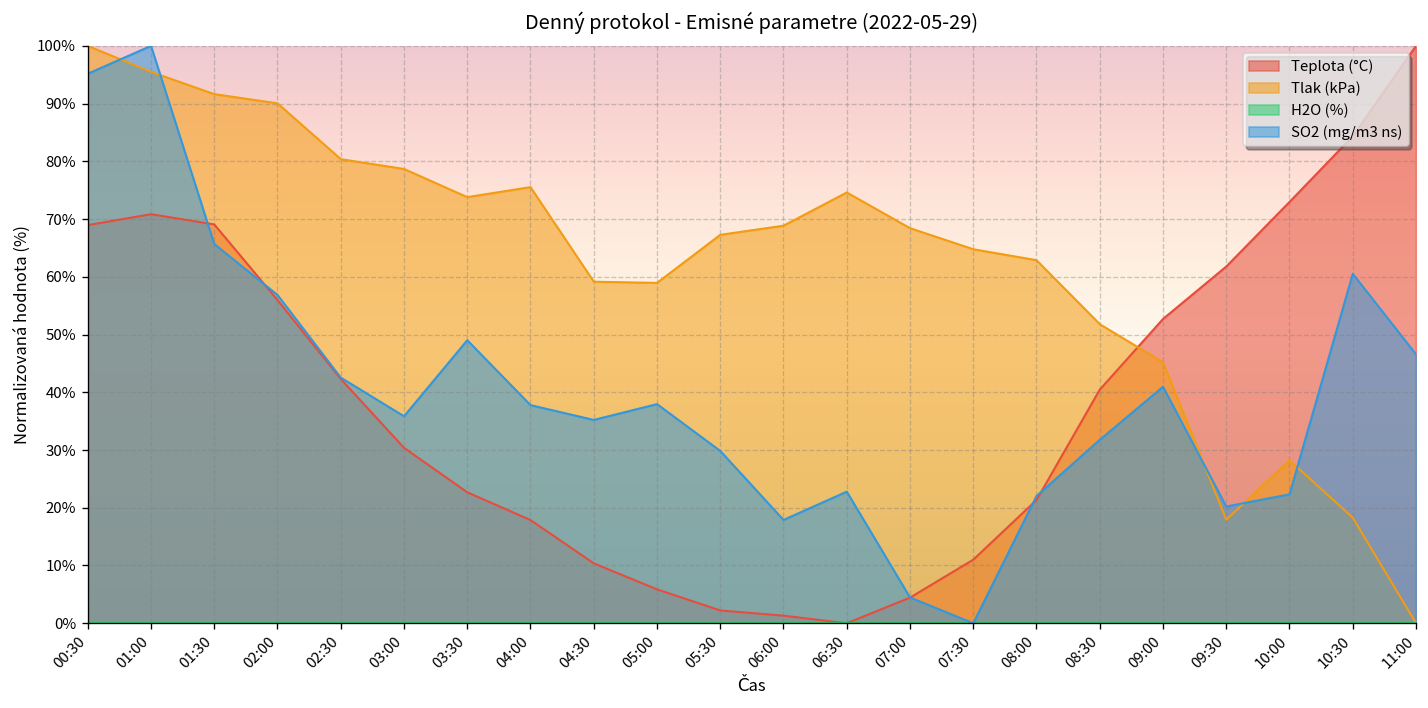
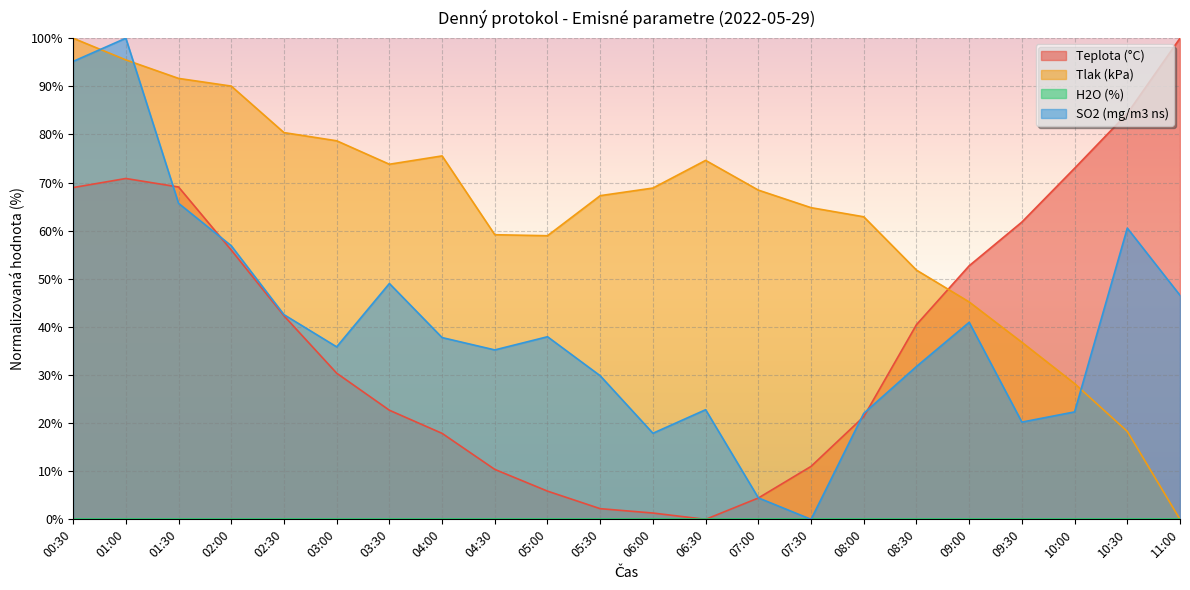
Tlak (kPa), 09:30: 18% -> 37%
